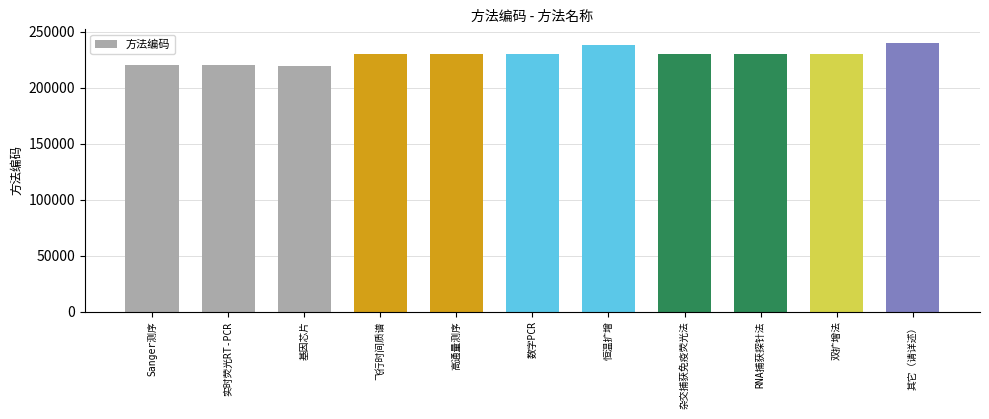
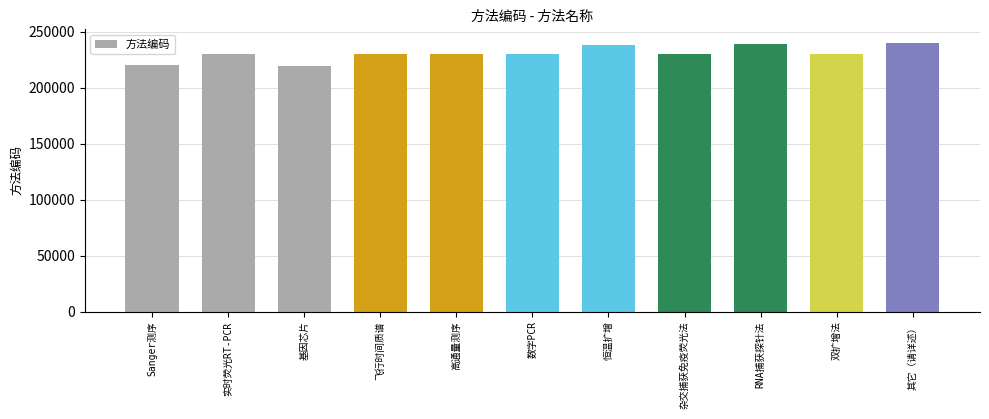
实时荧光RT-PCR: 220000 -> 230000
RNA捕获探针法: 230000 -> 239000
